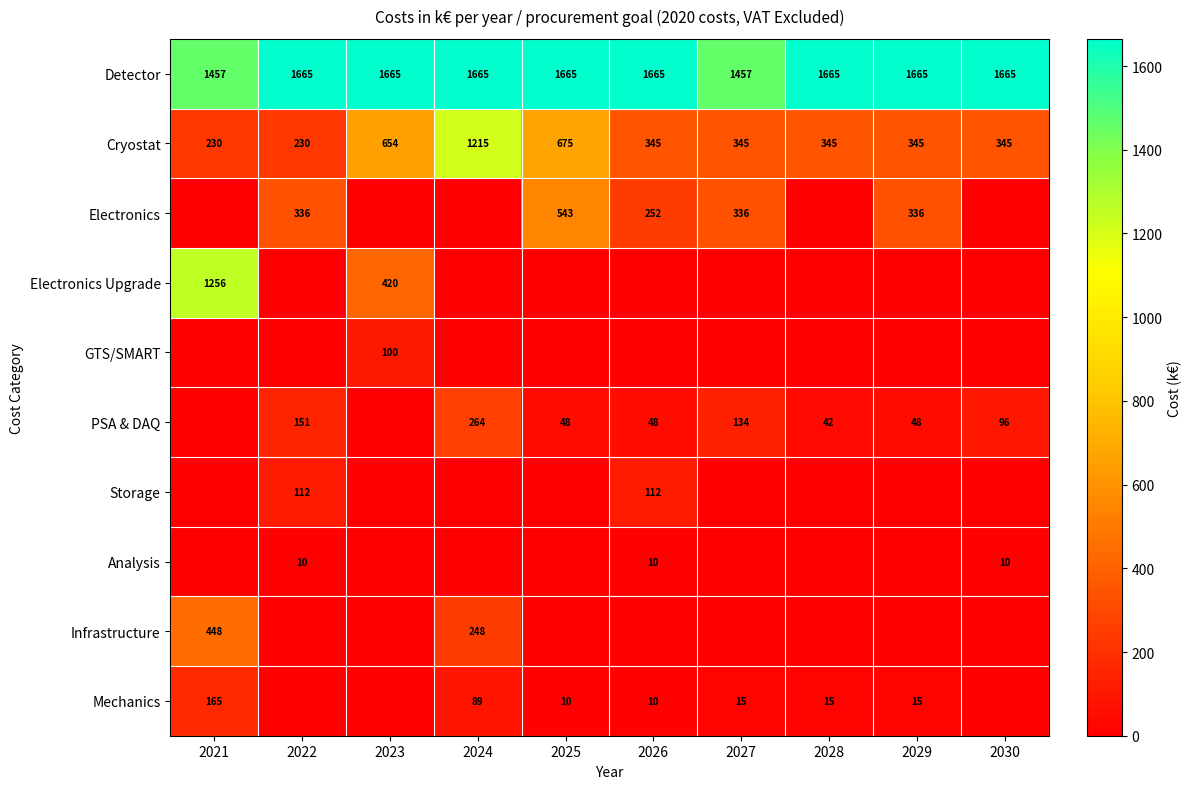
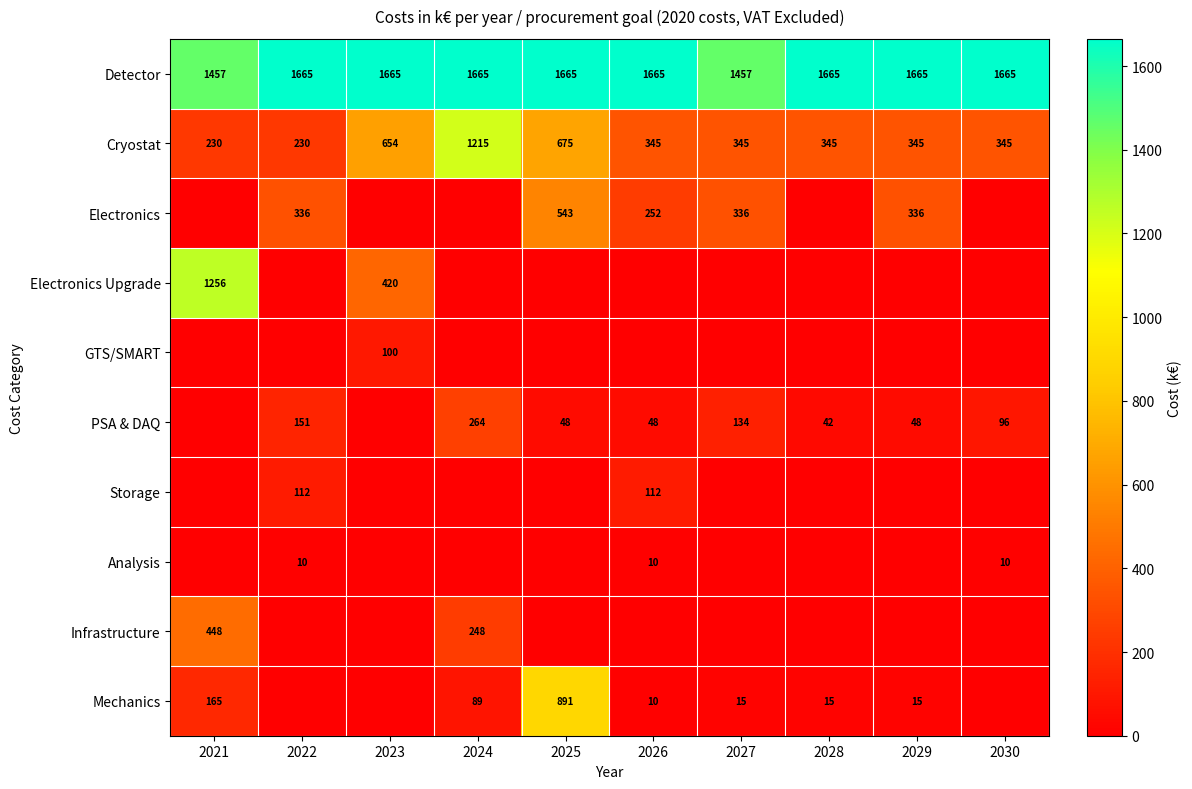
Mechanics, 2025: 10 -> 891
